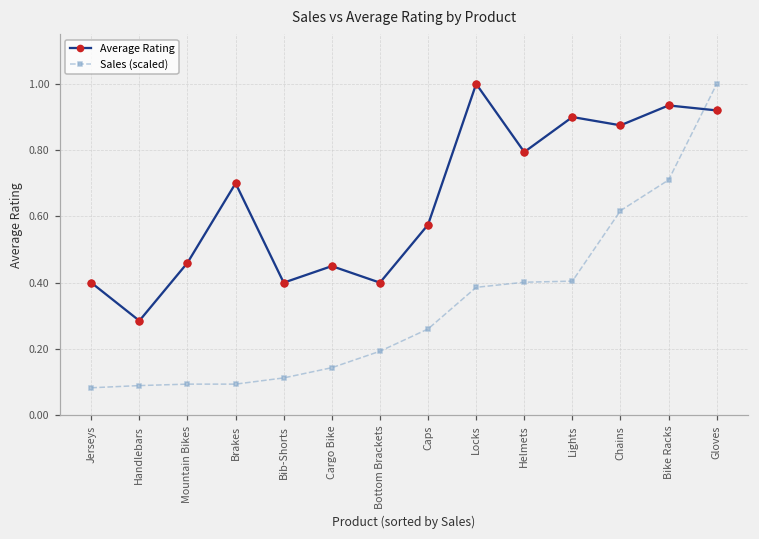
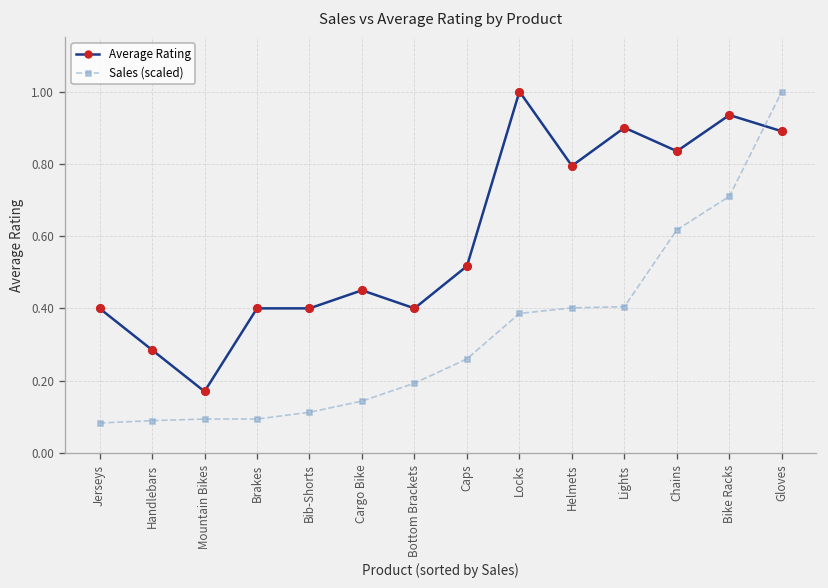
Average Rating, Mountain Bikes: 0.46 -> 0.17
Average Rating, Brakes: 0.7 -> 0.4
Average Rating, Caps: 0.58 -> 0.52
Average Rating, Chains: 0.88 -> 0.84
Average Rating, Gloves: 0.92 -> 0.89
